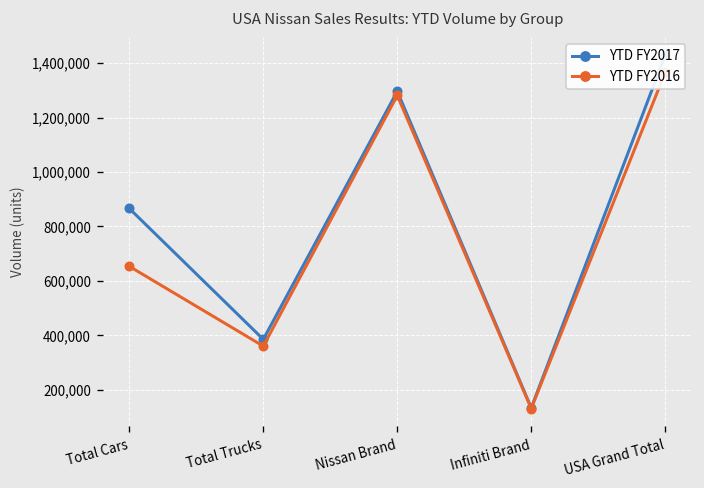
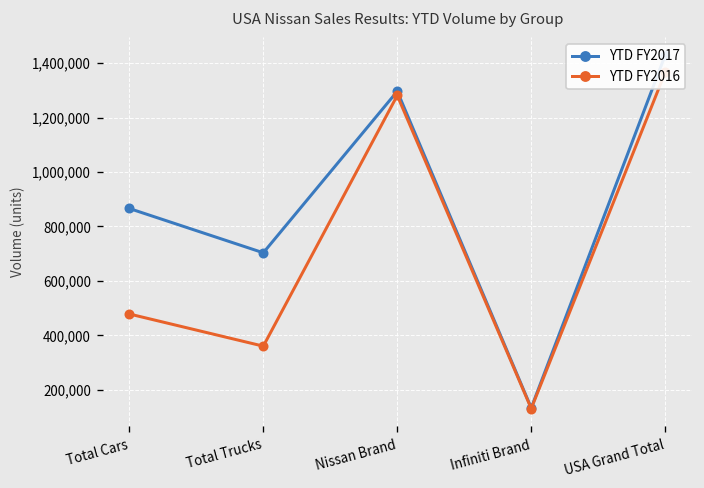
YTD FY2016, Total Cars: 650,000 -> 480,000
YTD FY2017, Total Trucks: 390,000 -> 700,000
